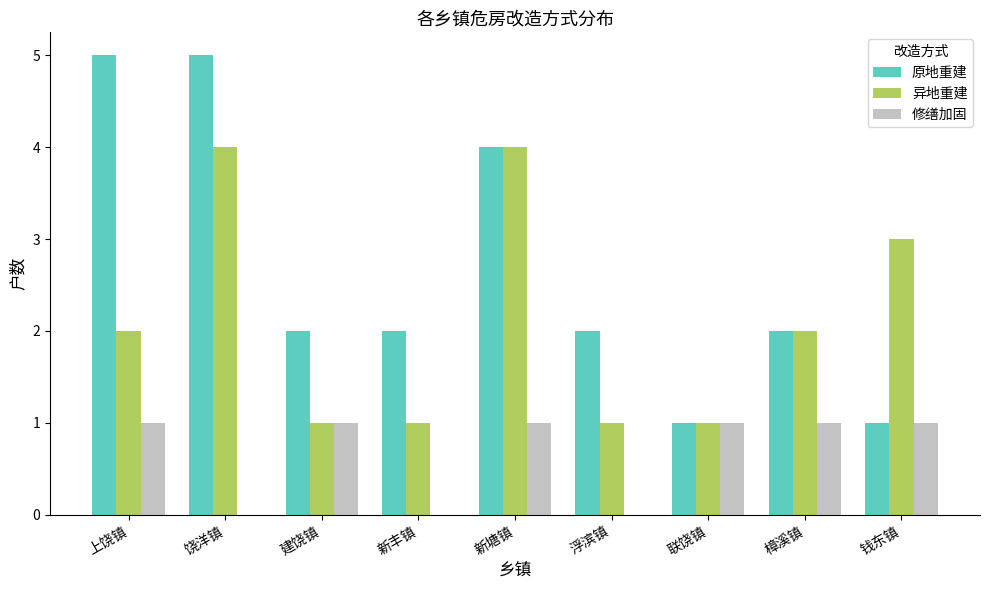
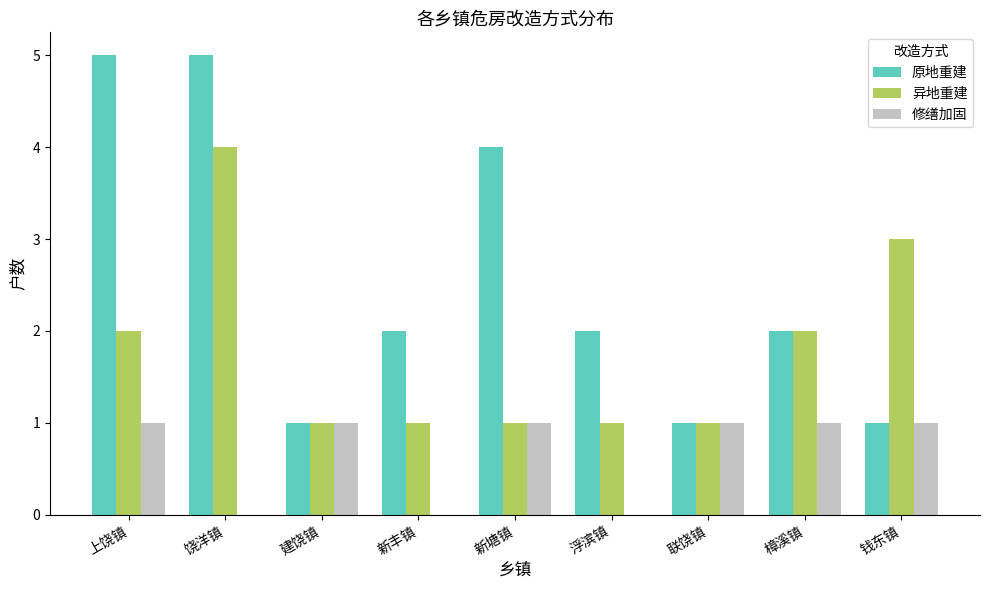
原地重建, 建饶镇: 2 -> 1
异地重建, 新塘镇: 4 -> 1
